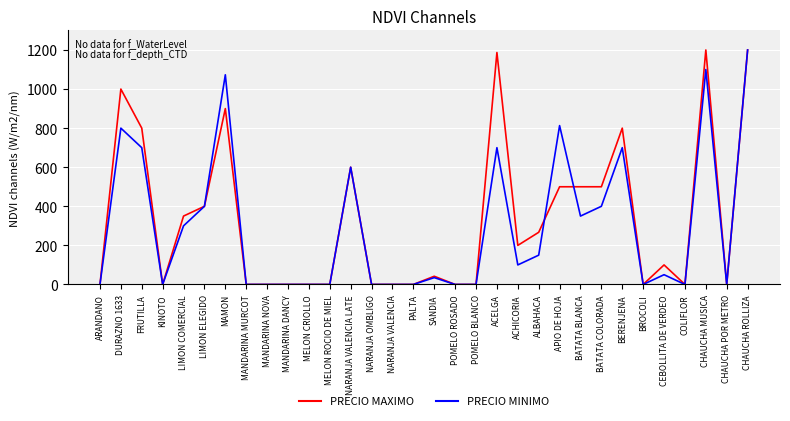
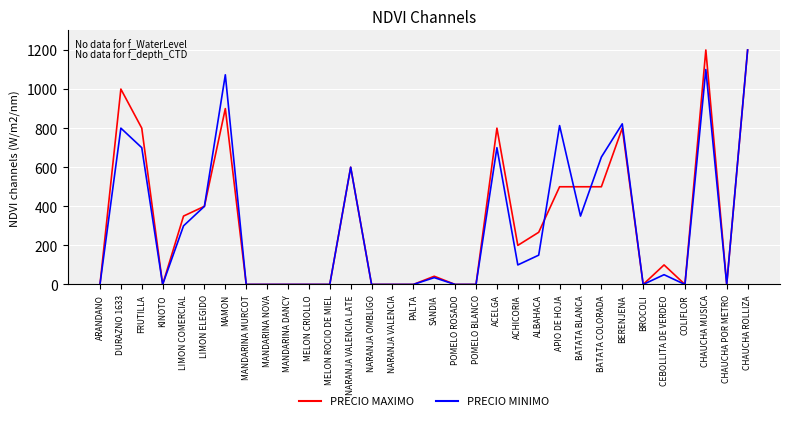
PRECIO MAXIMO, ACELGA: 1190 -> 800
PRECIO MINIMO, BATATA COLORADA: 400 -> 650
PRECIO MINIMO, BERENJENA: 700 -> 820
